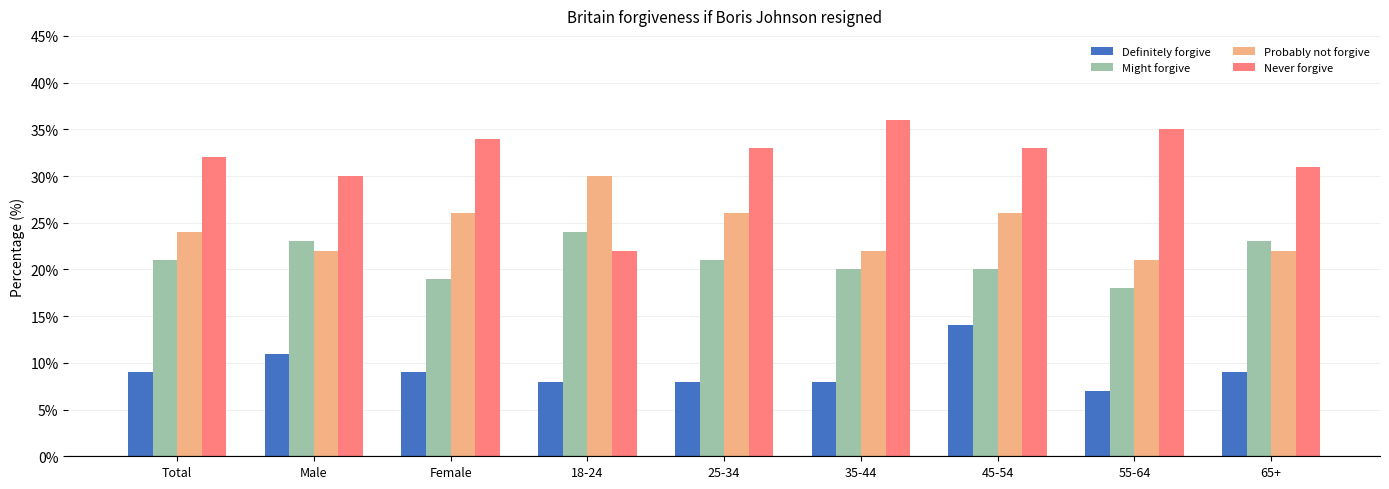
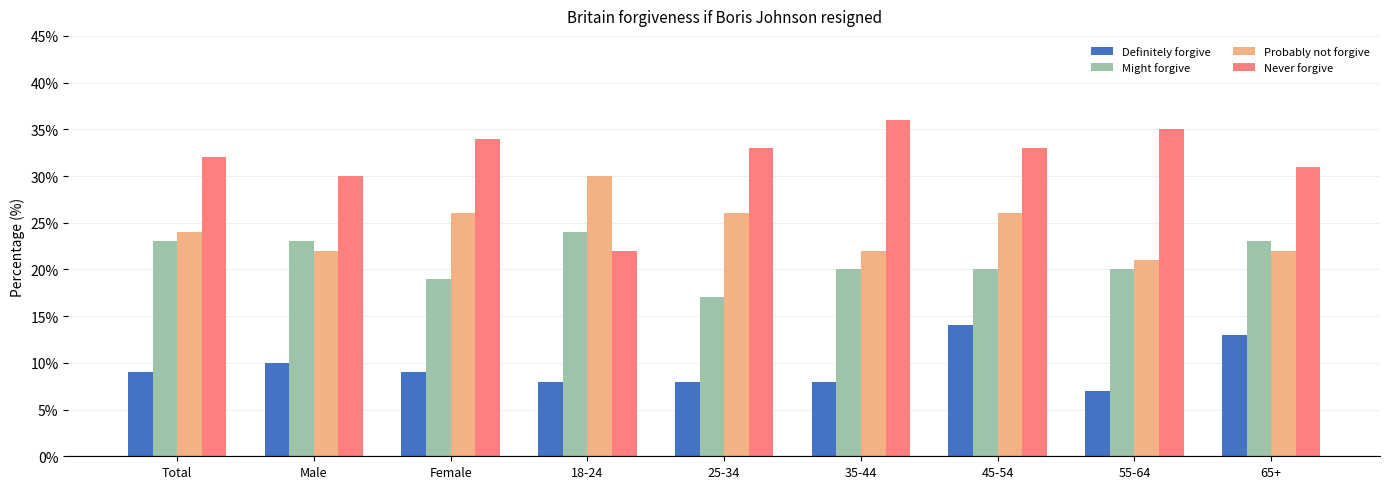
Might forgive, Total: 21% -> 23%
Definitely forgive, Male: 11% -> 10%
Might forgive, 25-34: 21% -> 17%
Might forgive, 55-64: 18% -> 20%
Definitely forgive, 65+: 9% -> 13%
